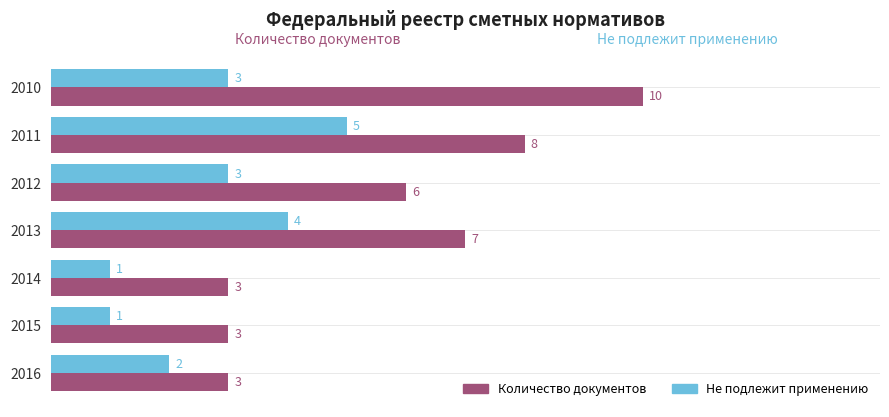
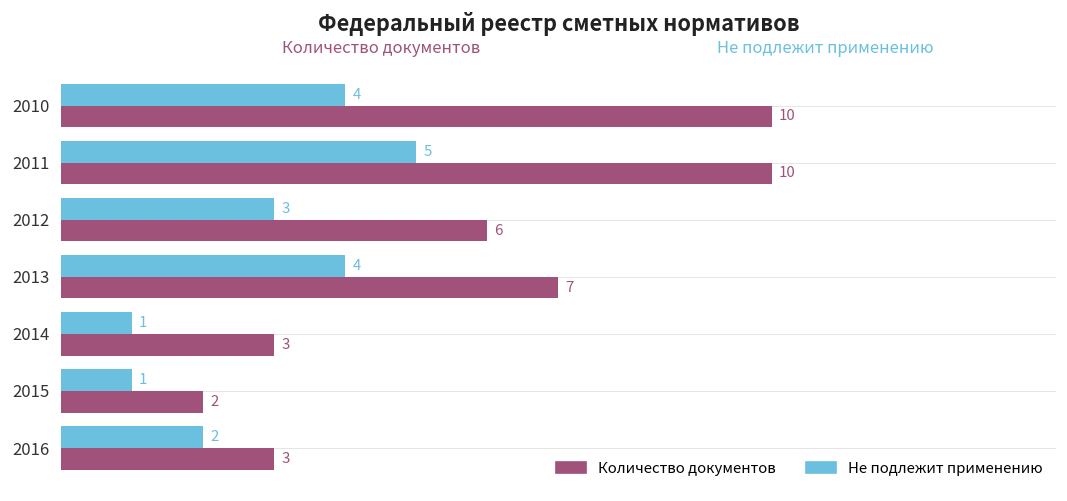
Не подлежит применению, 2010: 3 -> 4
Количество документов, 2011: 8 -> 10
Количество документов, 2015: 3 -> 2
